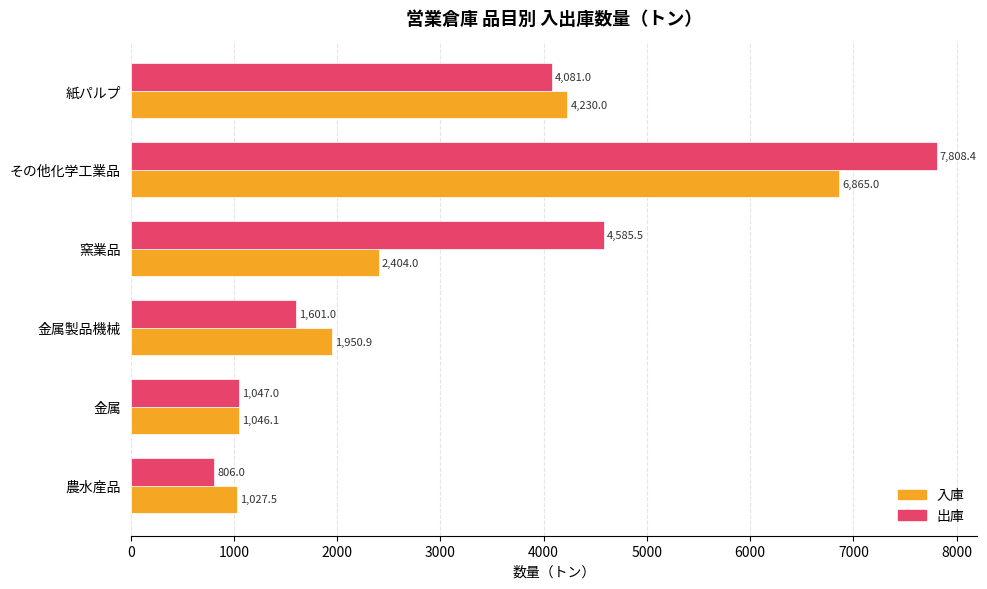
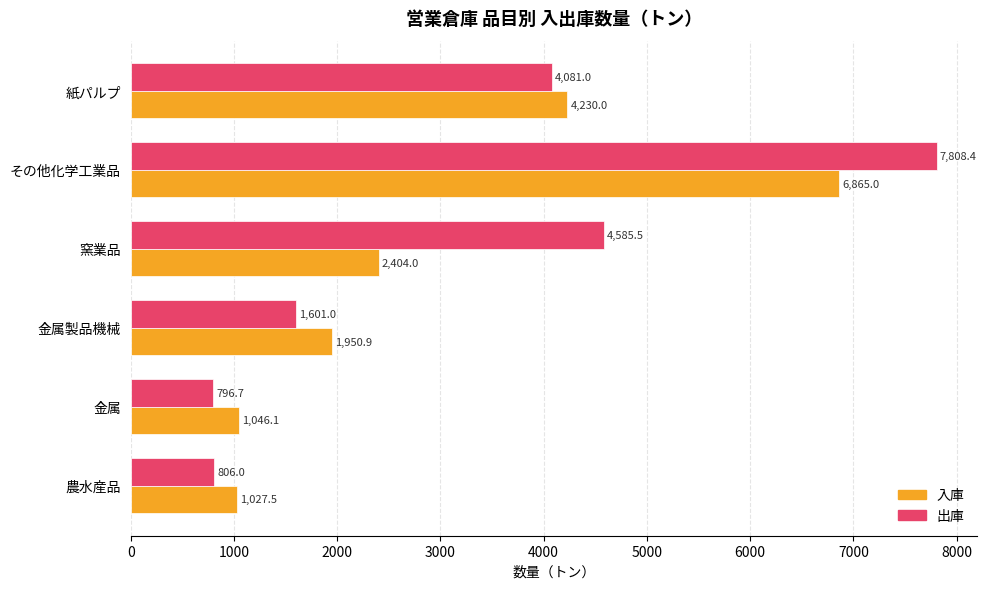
出庫, 金属: 1,047.0 -> 796.7
